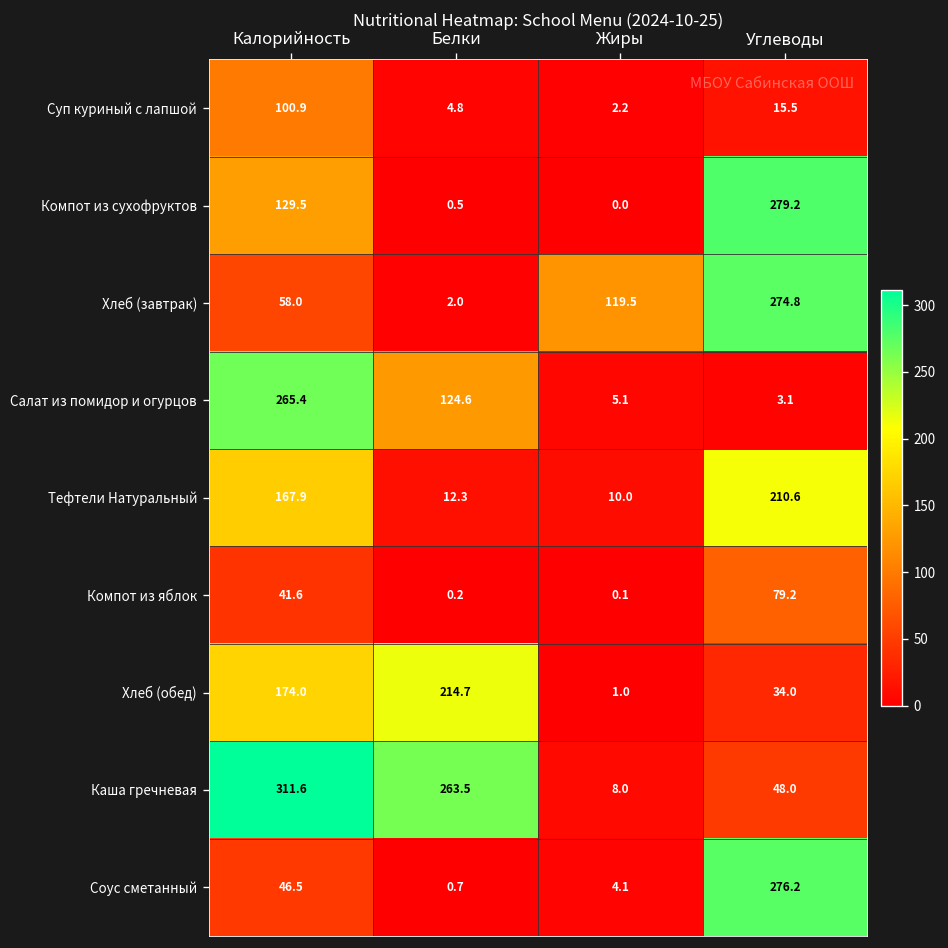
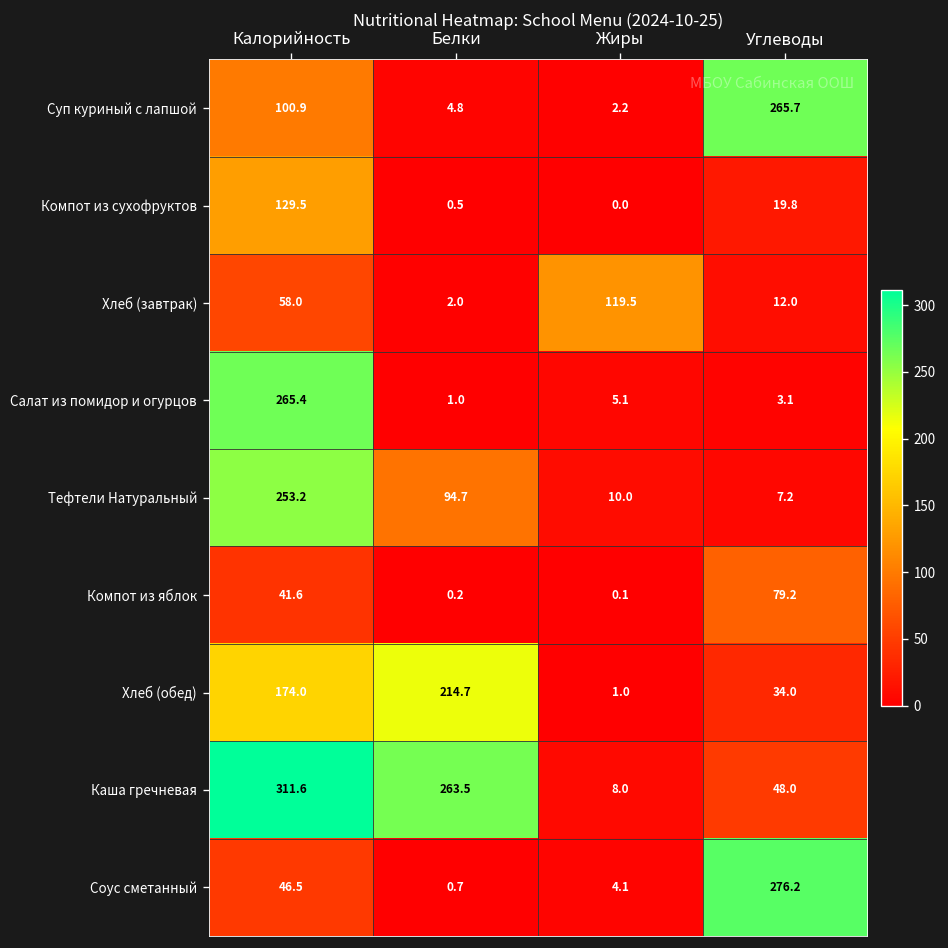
Суп куриный с лапшой, Углеводы: 15.5 -> 265.7
Компот из сухофруктов, Углеводы: 279.2 -> 19.8
Хлеб (завтрак), Углеводы: 274.8 -> 12.0
Салат из помидор и огурцов, Белки: 124.6 -> 1.0
Тефтели Натуральный, Калорийность: 167.9 -> 253.2
Тефтели Натуральный, Белки: 12.3 -> 94.7
Тефтели Натуральный, Углеводы: 210.6 -> 7.2
